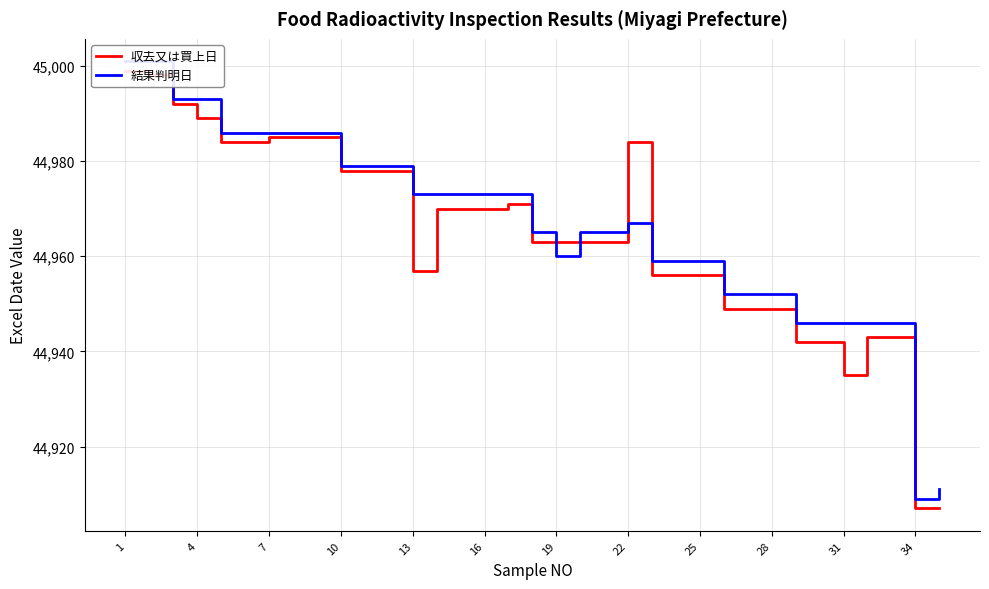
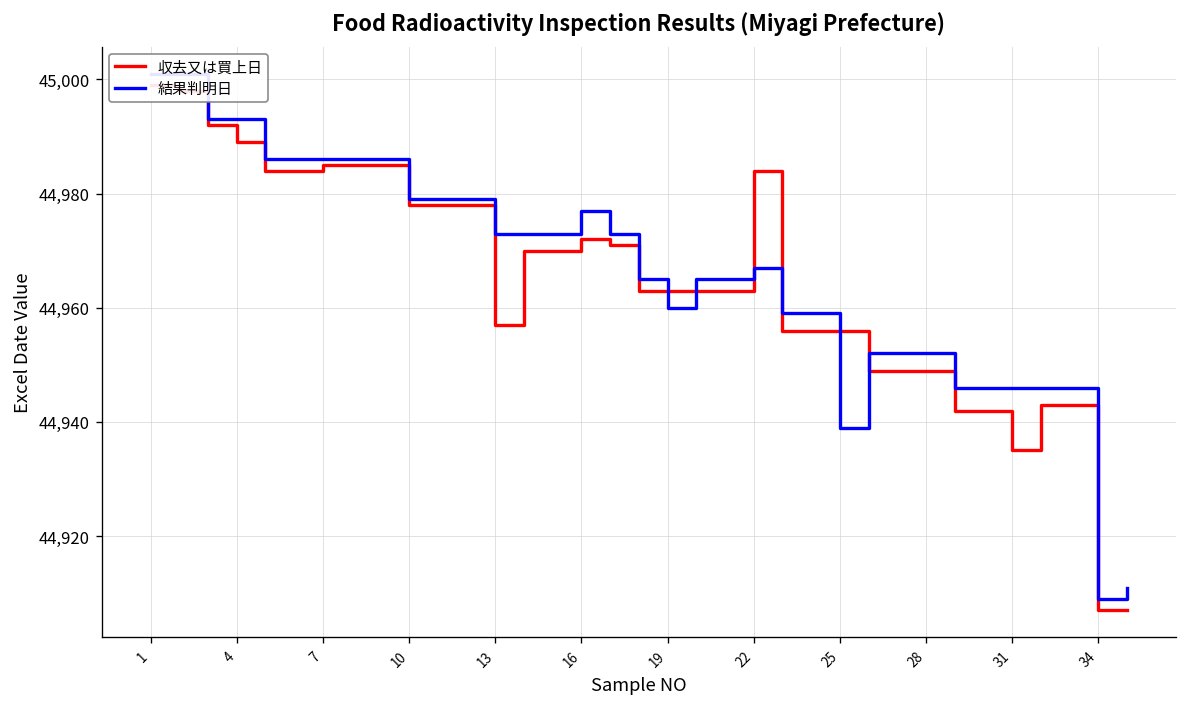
収去又は買上日, 16: 44,970 -> 44,972
結果判明日, 16: 44,973 -> 44,977
結果判明日, 25: 44,959 -> 44,939
